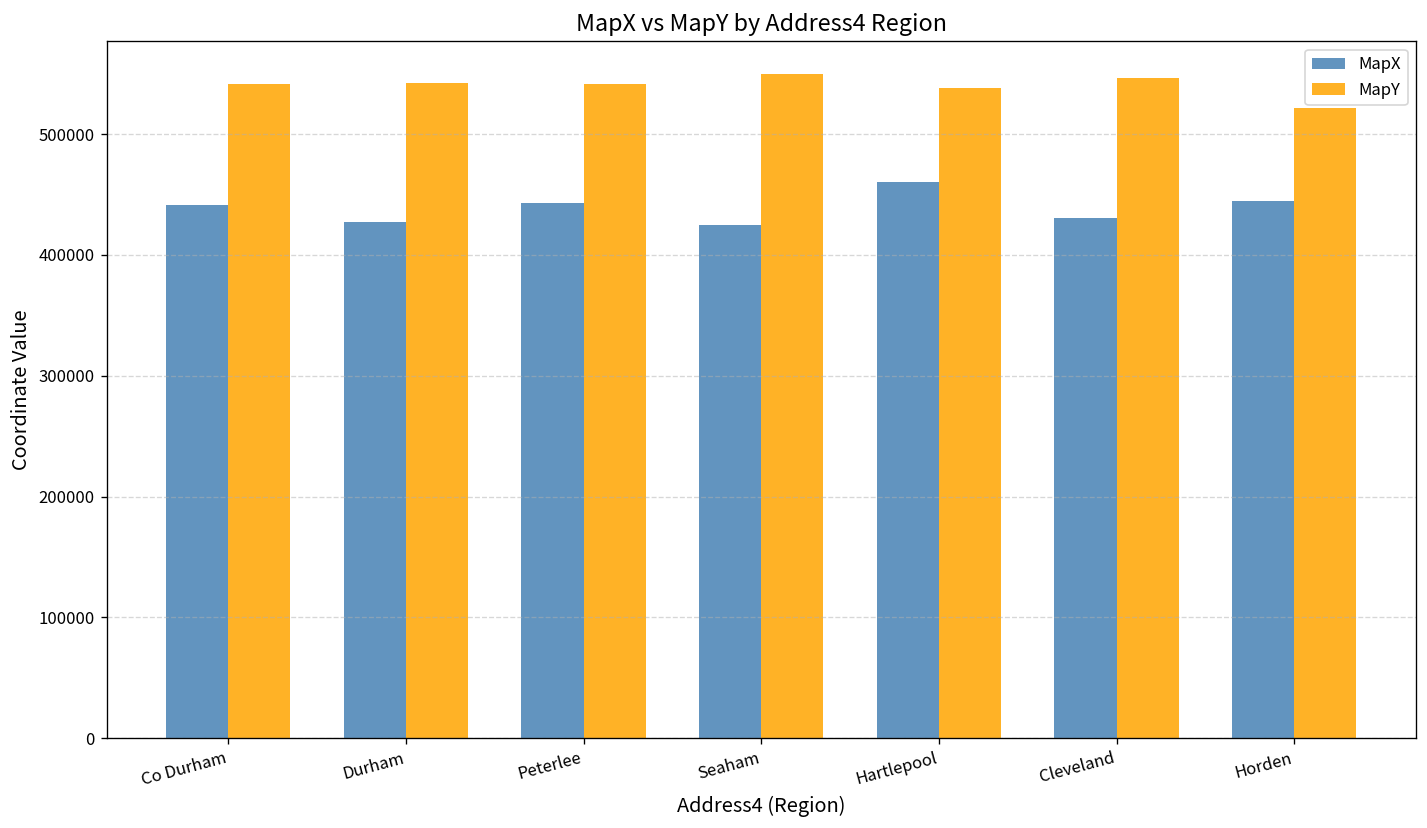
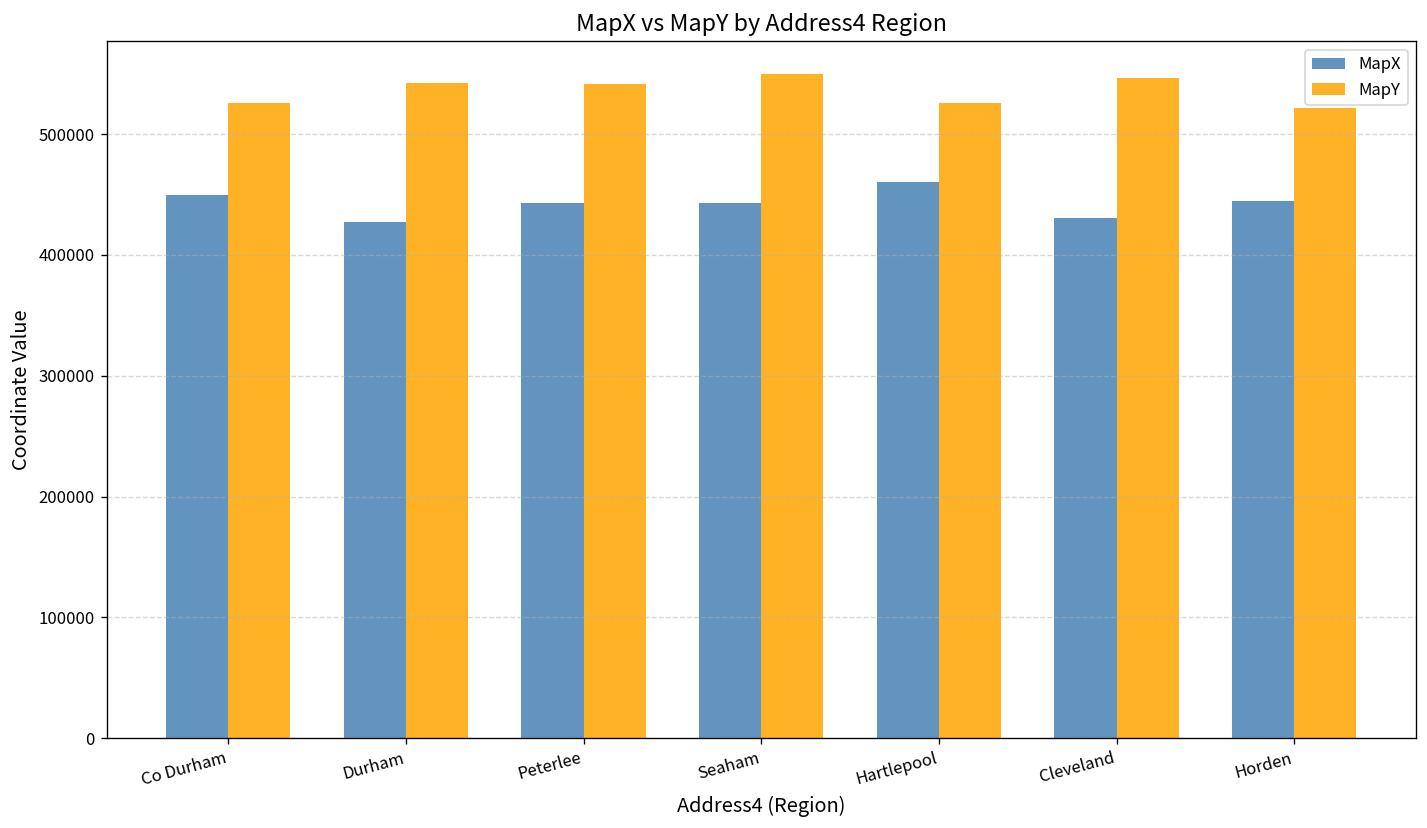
MapX, Co Durham: 441000 -> 450000
MapY, Co Durham: 541000 -> 526000
MapX, Seaham: 425000 -> 443000
MapY, Hartlepool: 538000 -> 526000
